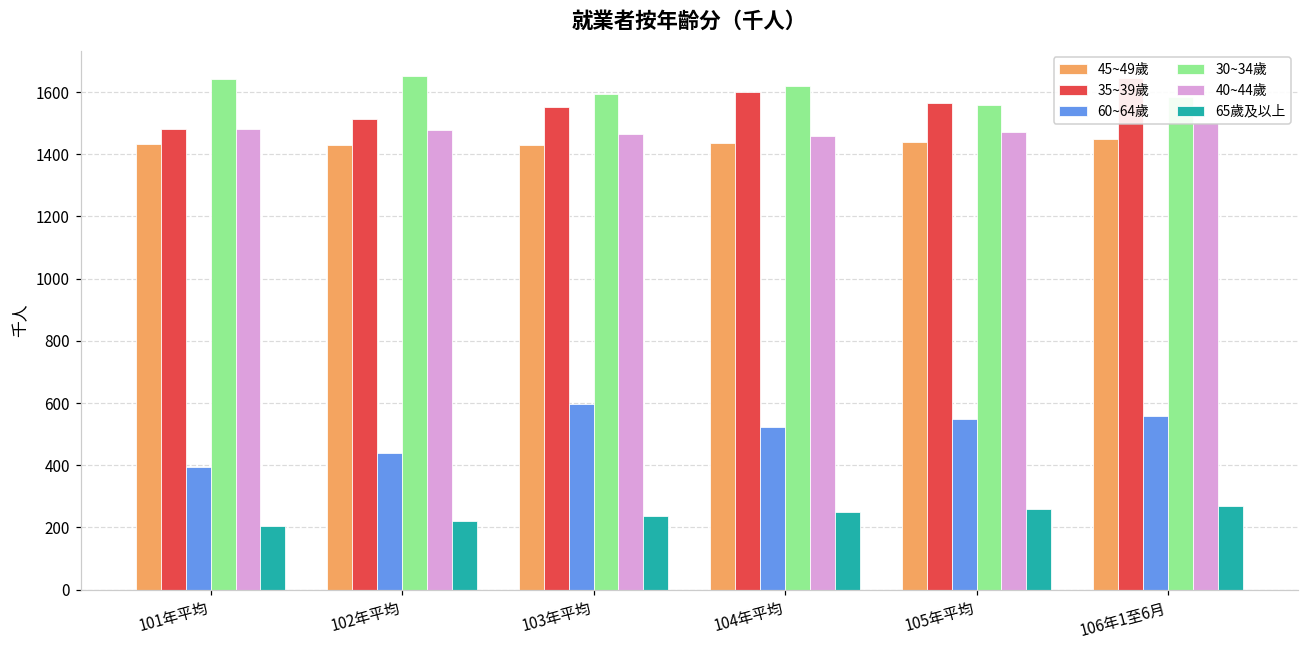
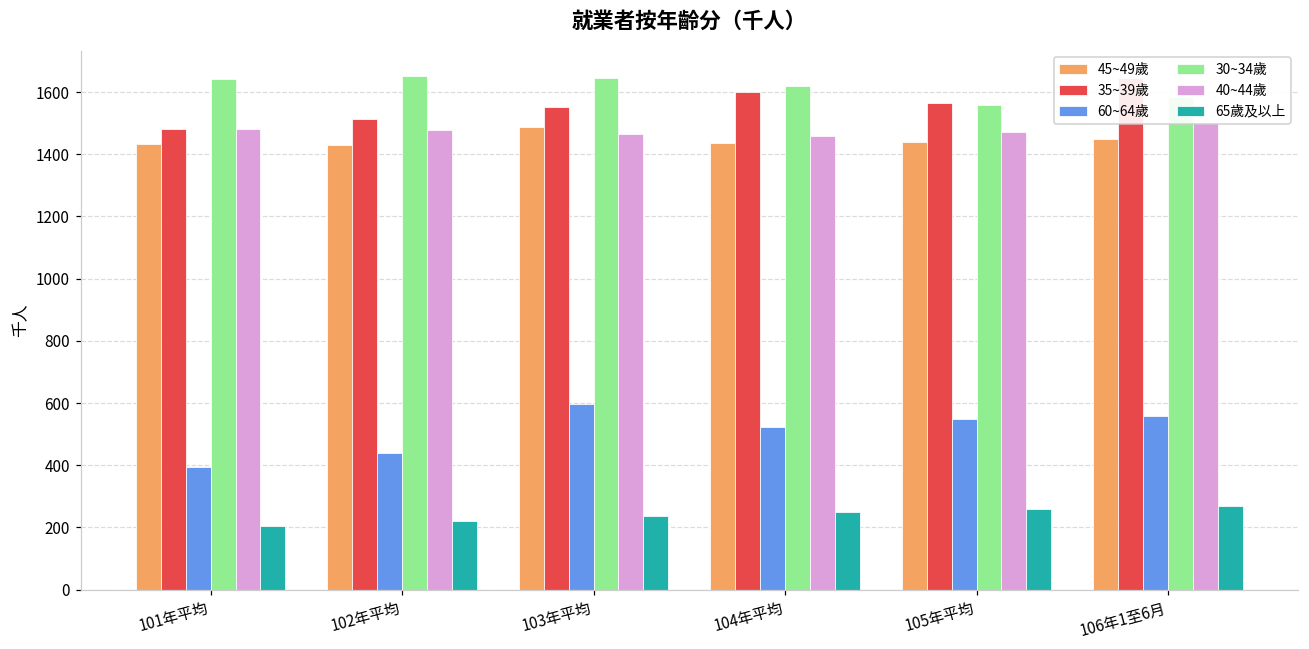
45~49歲, 103年平均: 1430 -> 1490
30~34歲, 103年平均: 1590 -> 1640
